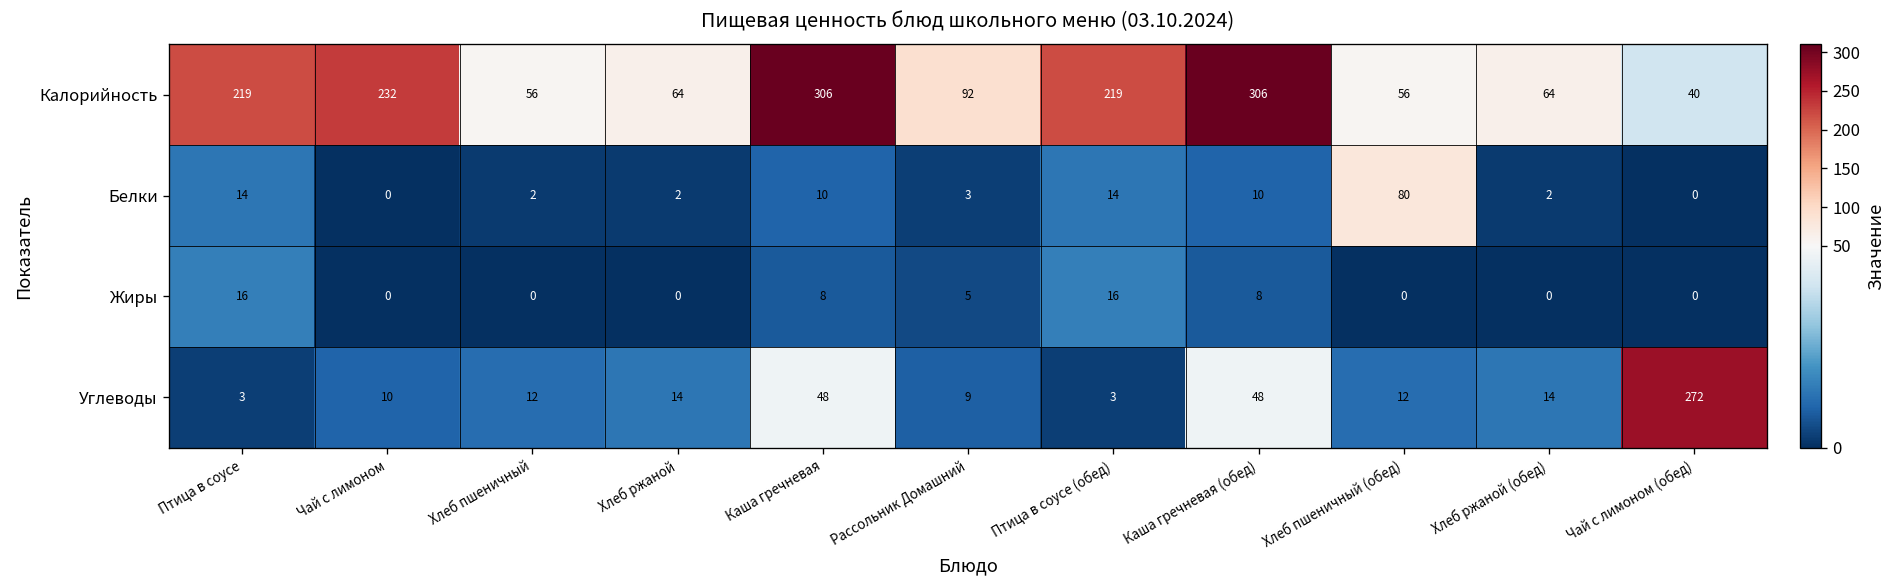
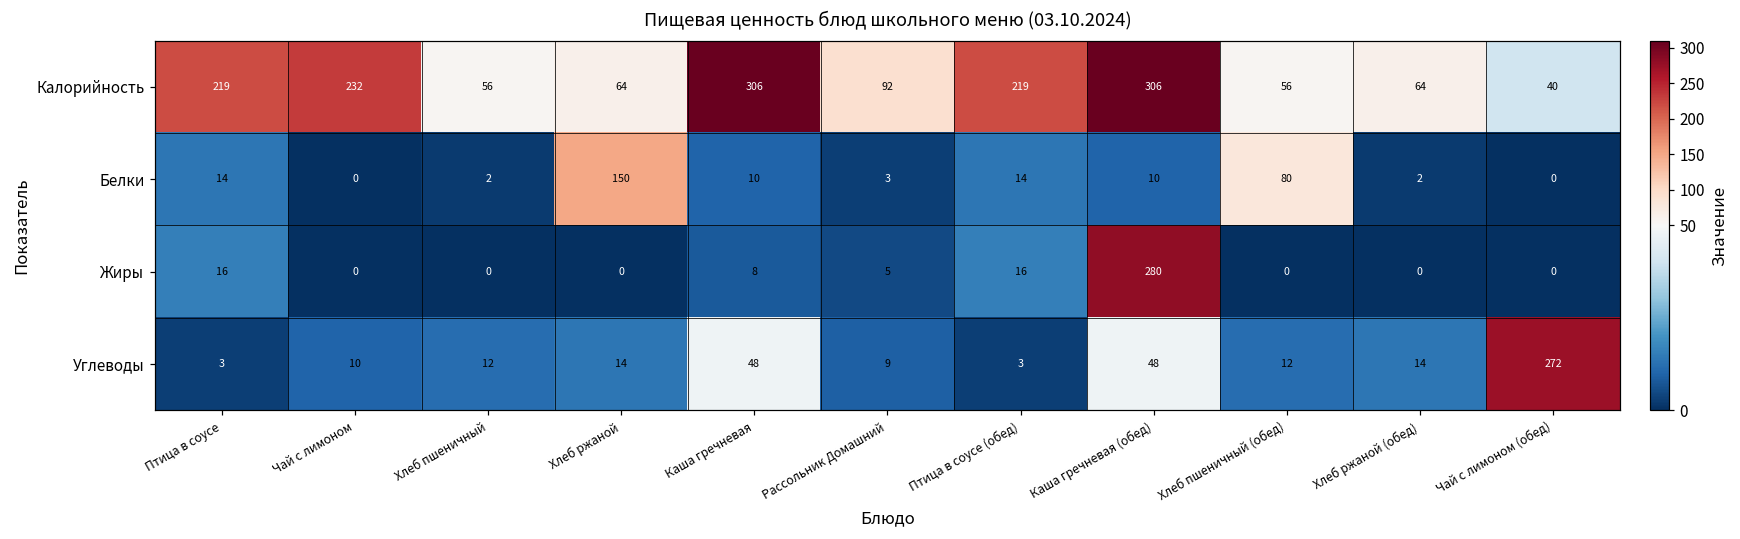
Белки, Хлеб ржаной: 2 -> 150
Жиры, Каша гречневая (обед): 8 -> 280
